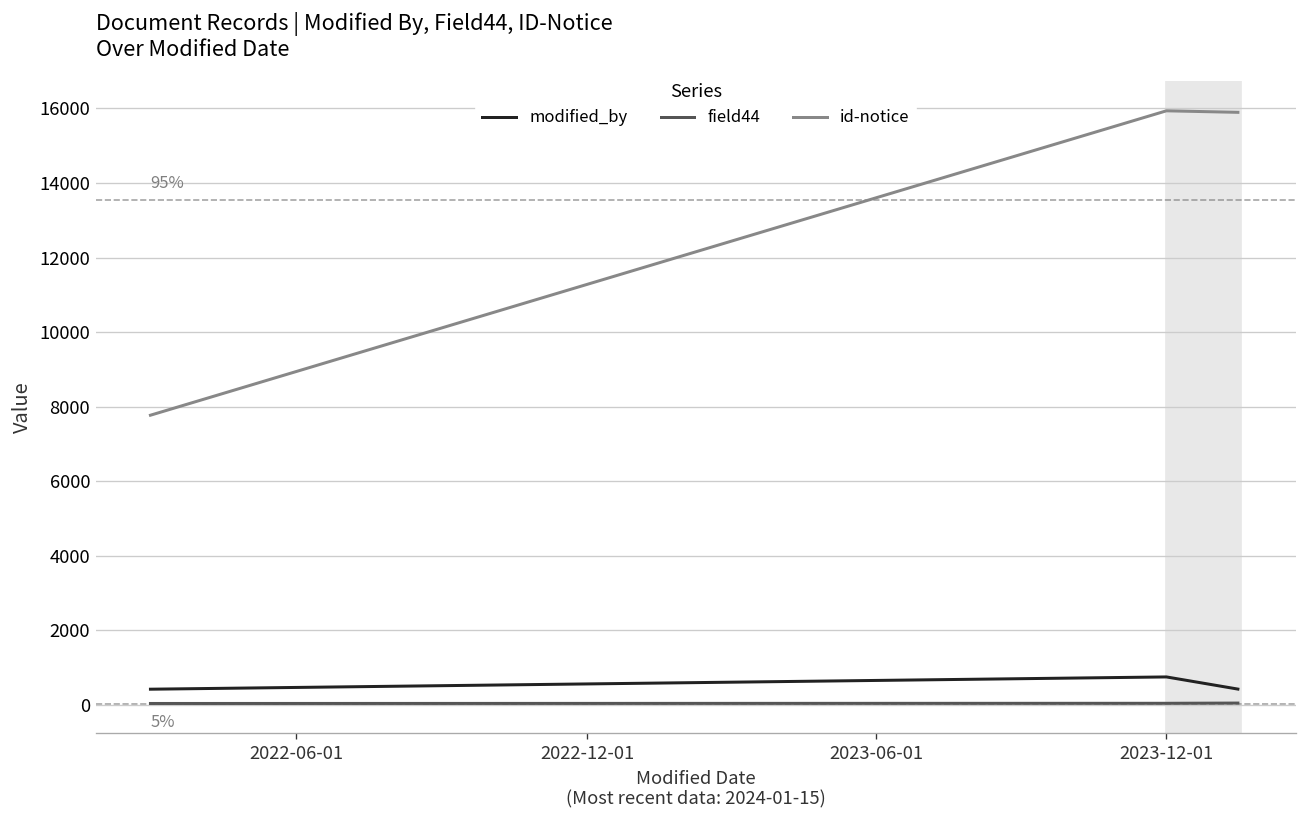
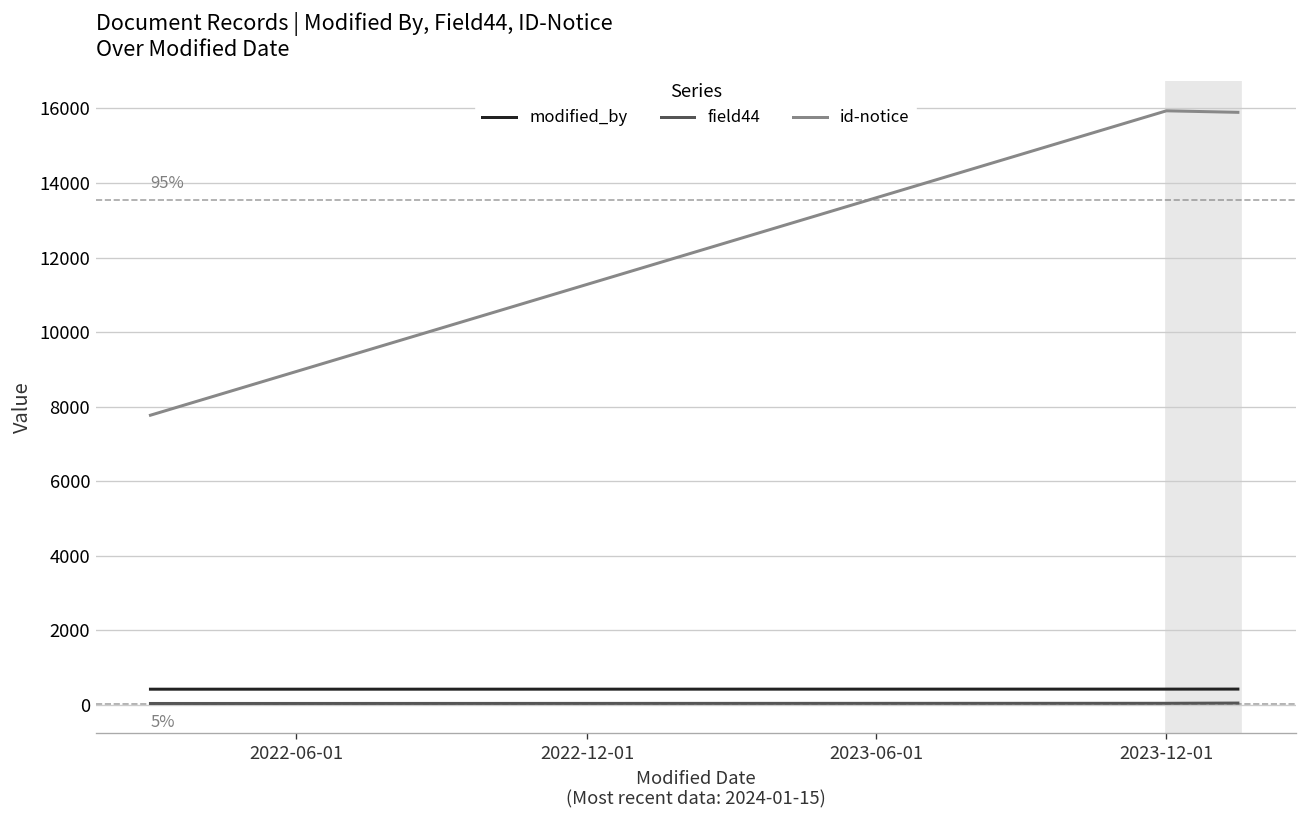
modified_by, 2023-12-01: 800 -> 400
